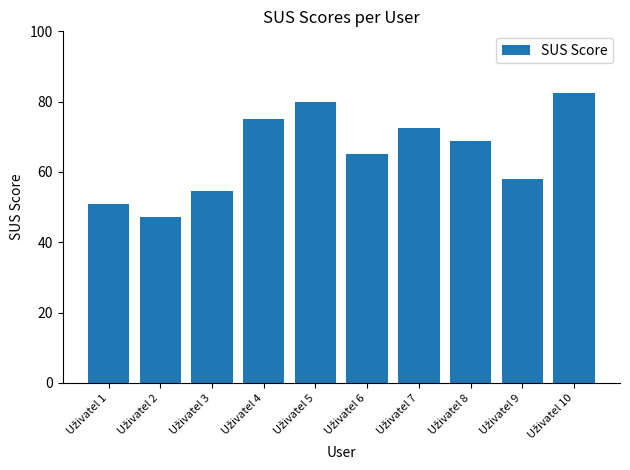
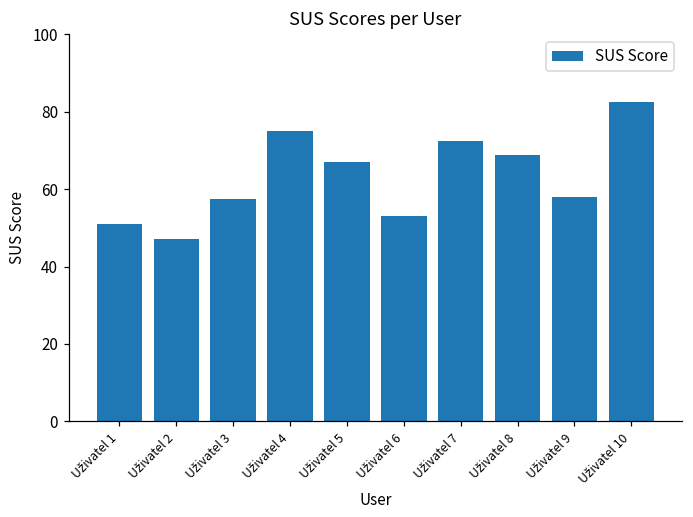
Uživatel 3: 55 -> 58
Uživatel 5: 80 -> 67
Uživatel 6: 65 -> 53
